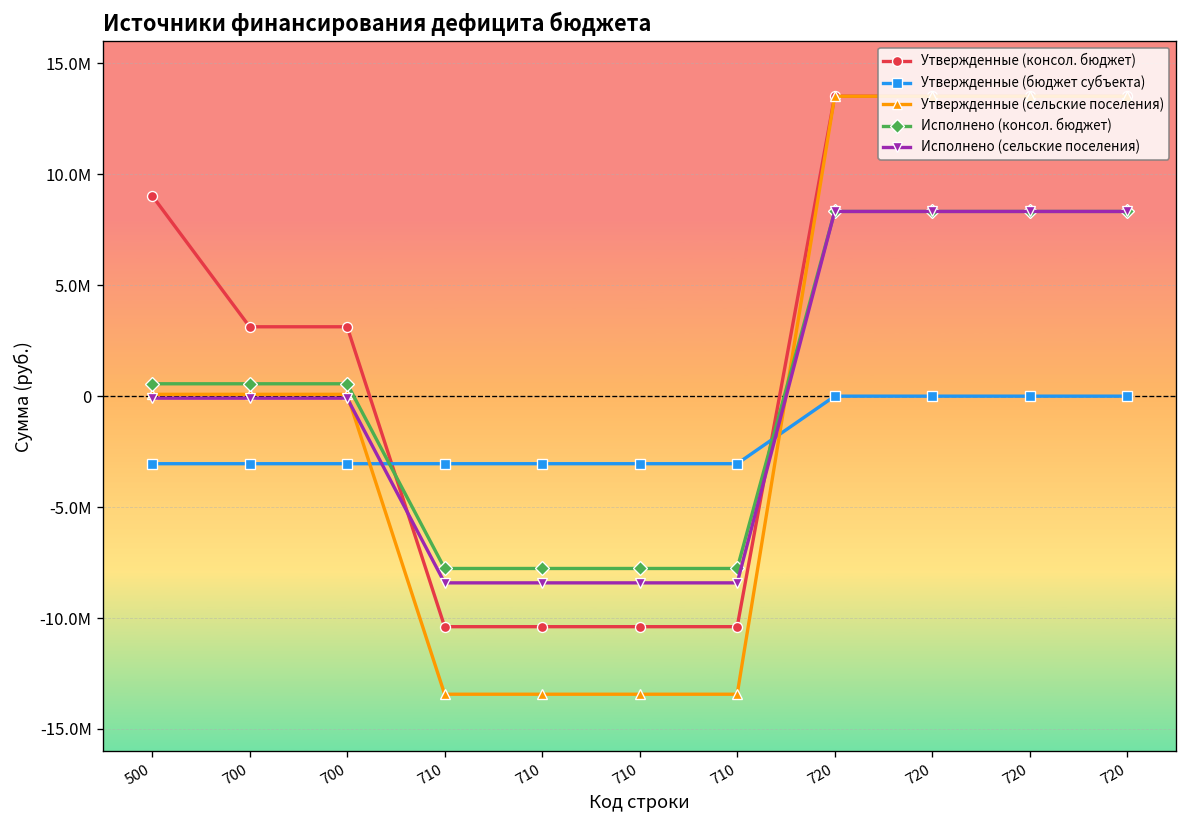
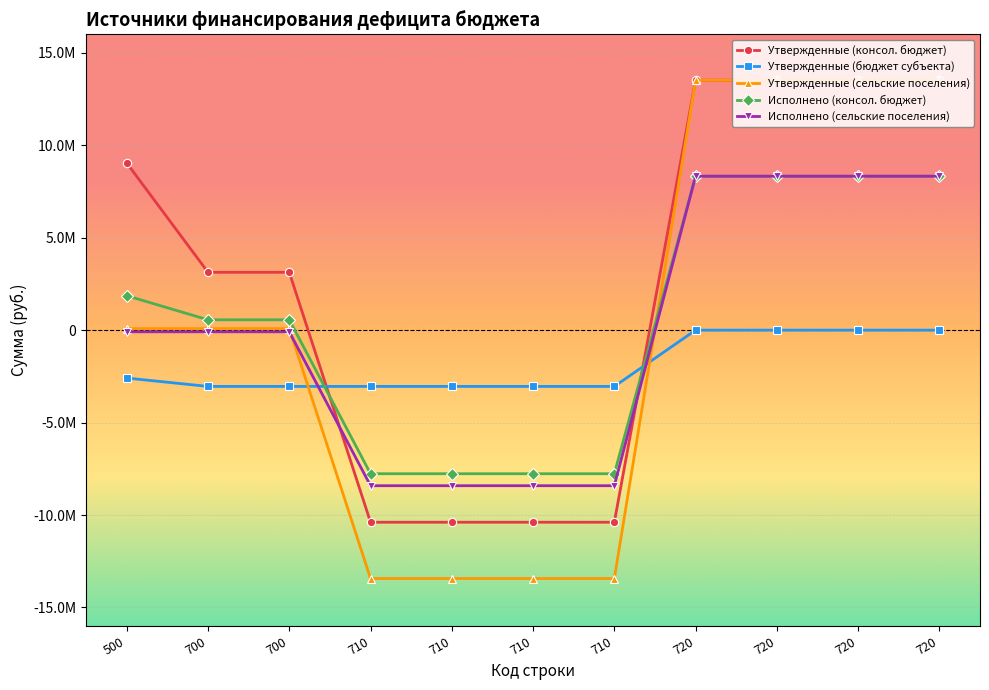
Утвержденные (бюджет субъекта), 500: -3000000 -> -2600000
Исполнено (консол. бюджет), 500: 600000 -> 1900000
